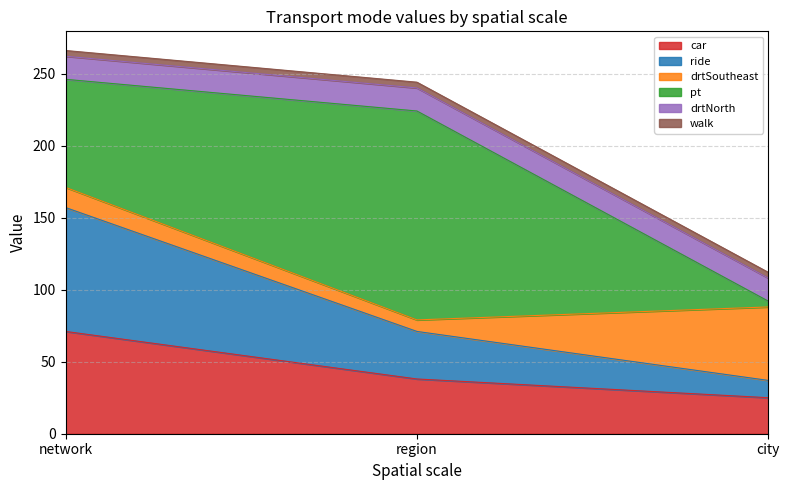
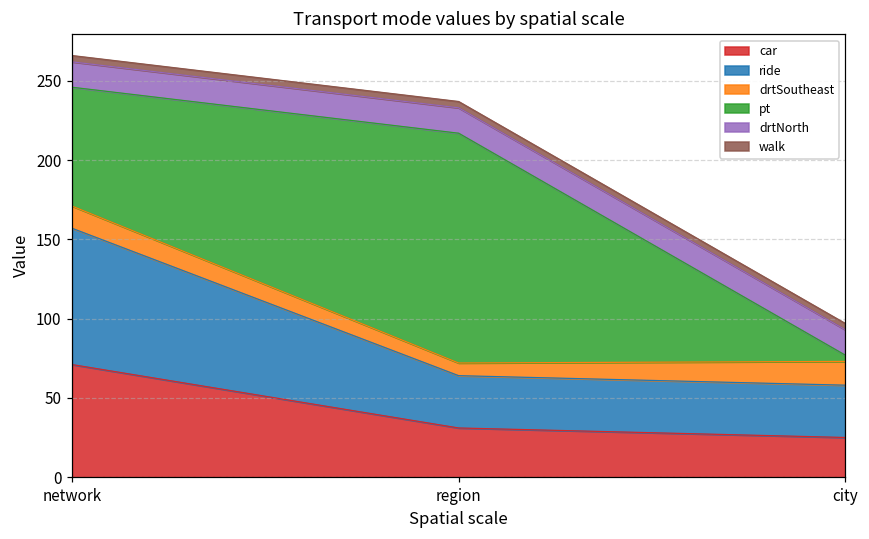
car, region: 38 -> 31
ride, city: 12 -> 33
drtSoutheast, city: 51 -> 15
